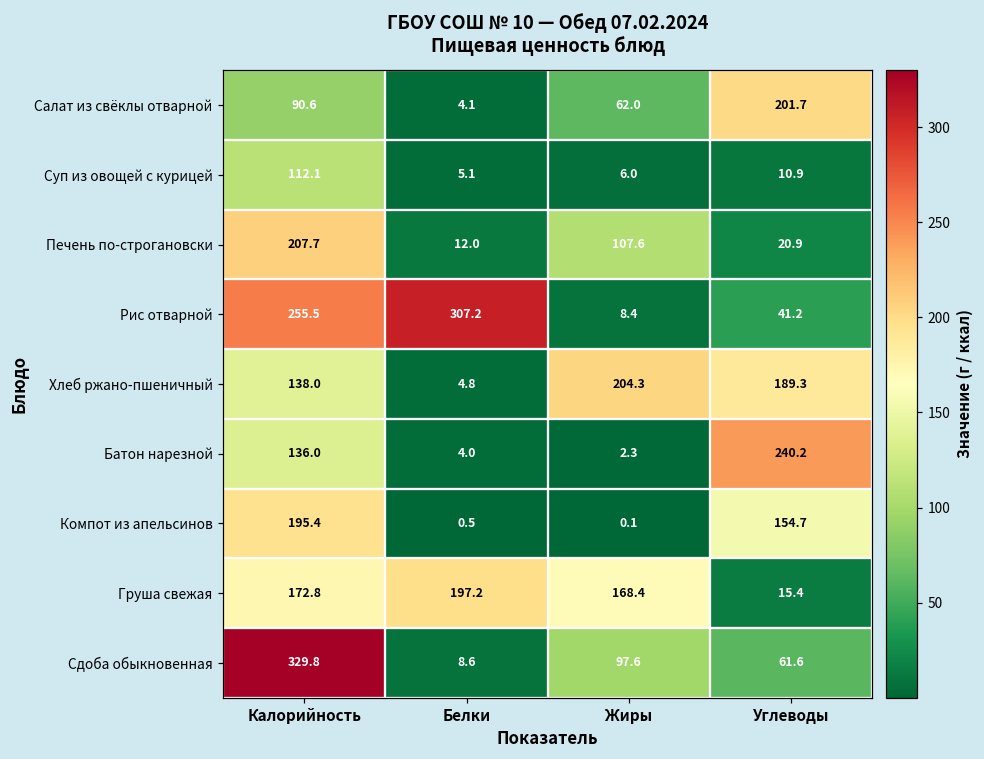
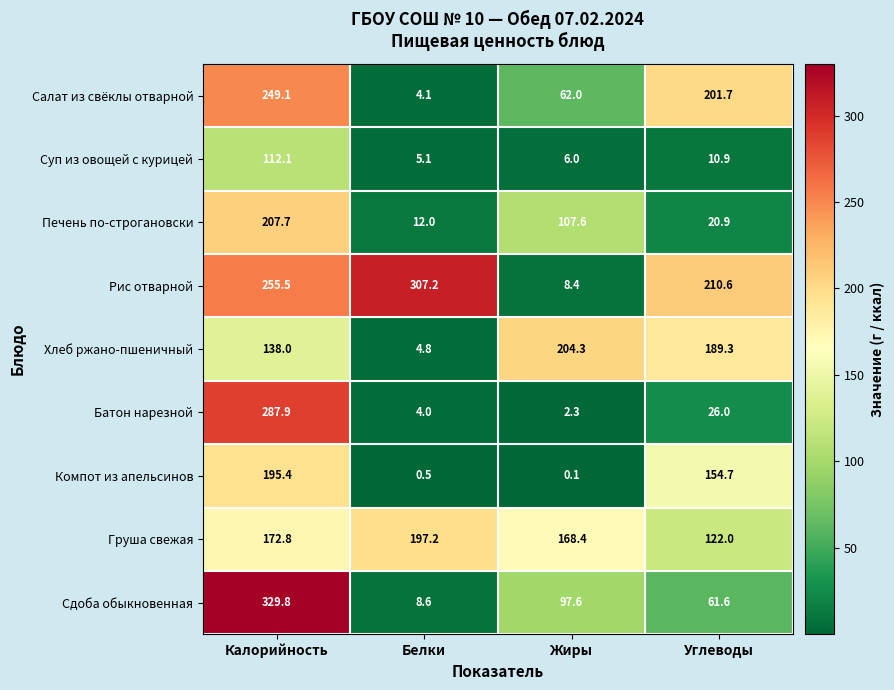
Салат из свёклы отварной, Калорийность: 90.6 -> 249.1
Рис отварной, Углеводы: 41.2 -> 210.6
Батон нарезной, Калорийность: 136.0 -> 287.9
Батон нарезной, Углеводы: 240.2 -> 26.0
Груша свежая, Углеводы: 15.4 -> 122.0
